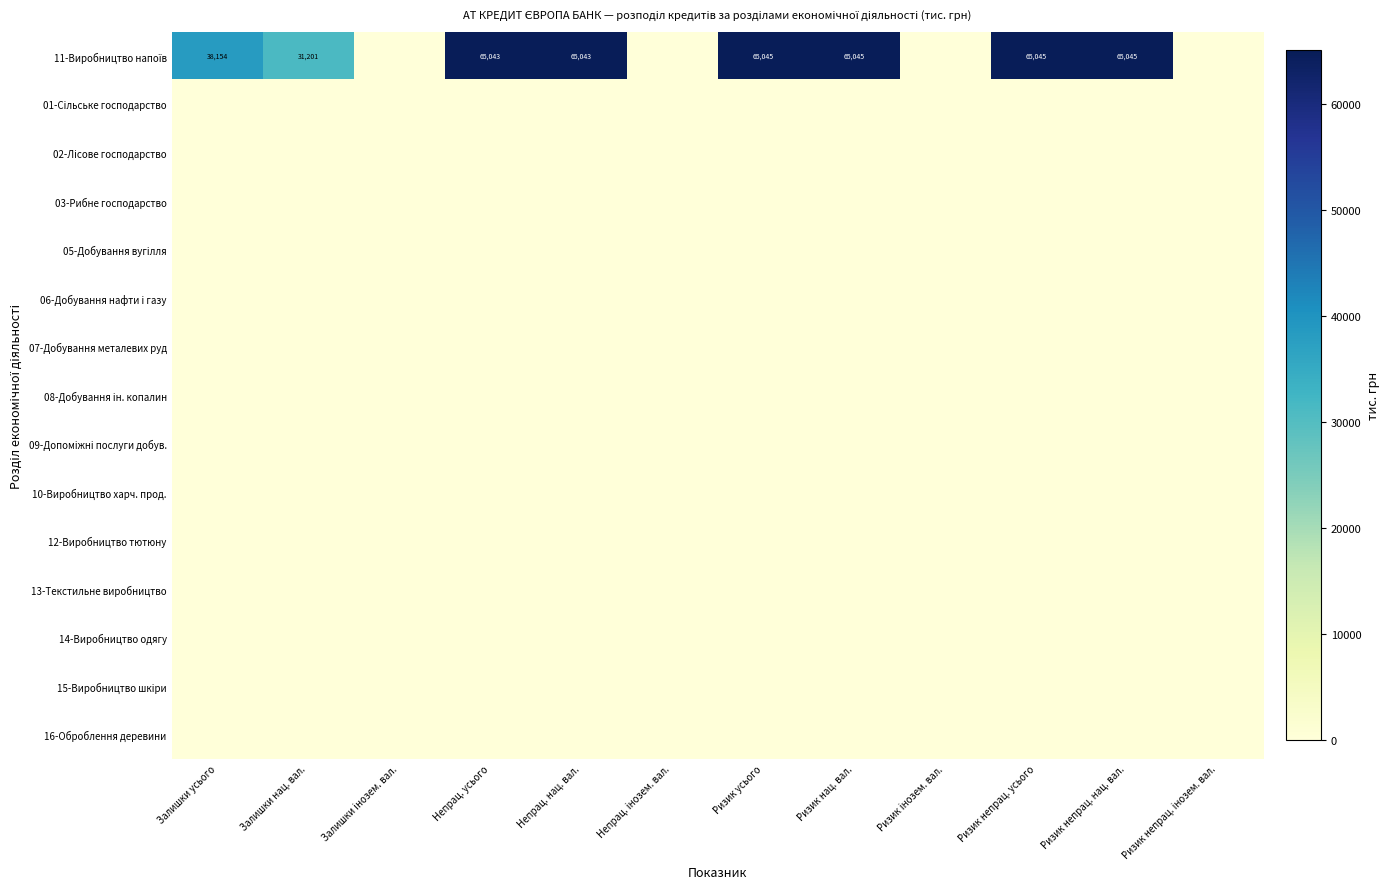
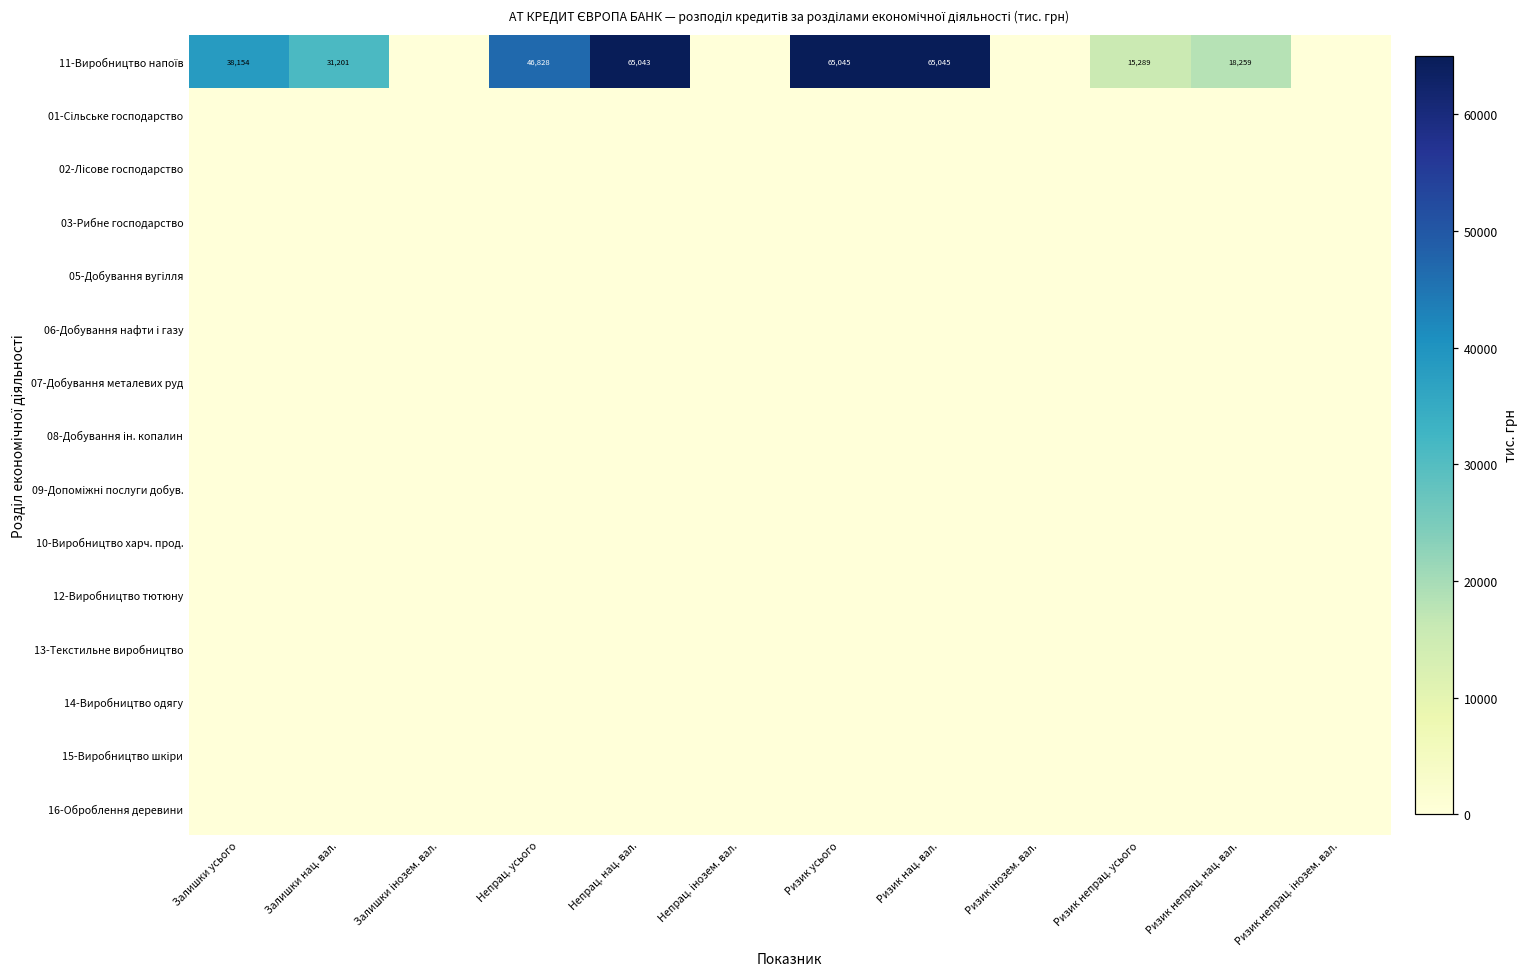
11-Виробництво напоїв, Непрац. усього: 65,043 -> 46,828
11-Виробництво напоїв, Ризик непрац. усього: 65,045 -> 15,289
11-Виробництво напоїв, Ризик непрац. нац. вал.: 65,045 -> 18,259
